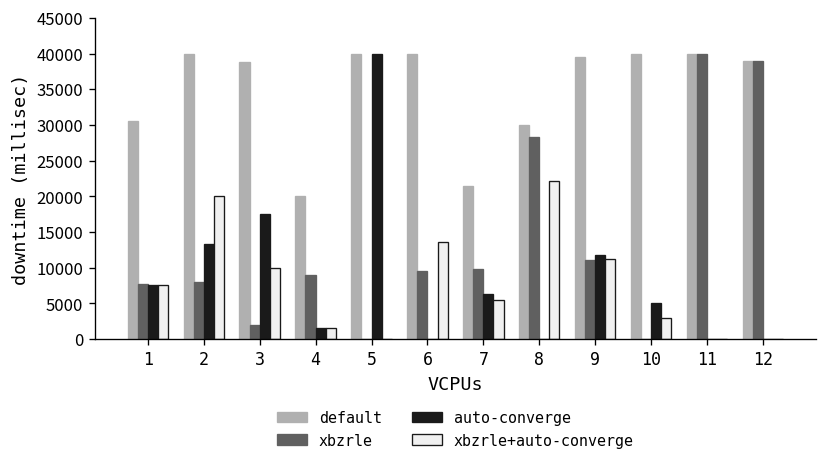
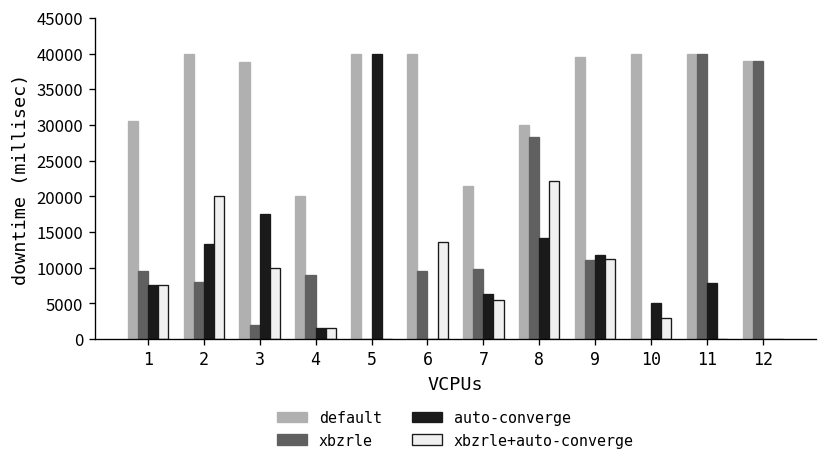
xbzrle, 1: 8000 -> 9000
auto-converge, 8: 0 -> 14000
auto-converge, 11: 0 -> 8000
